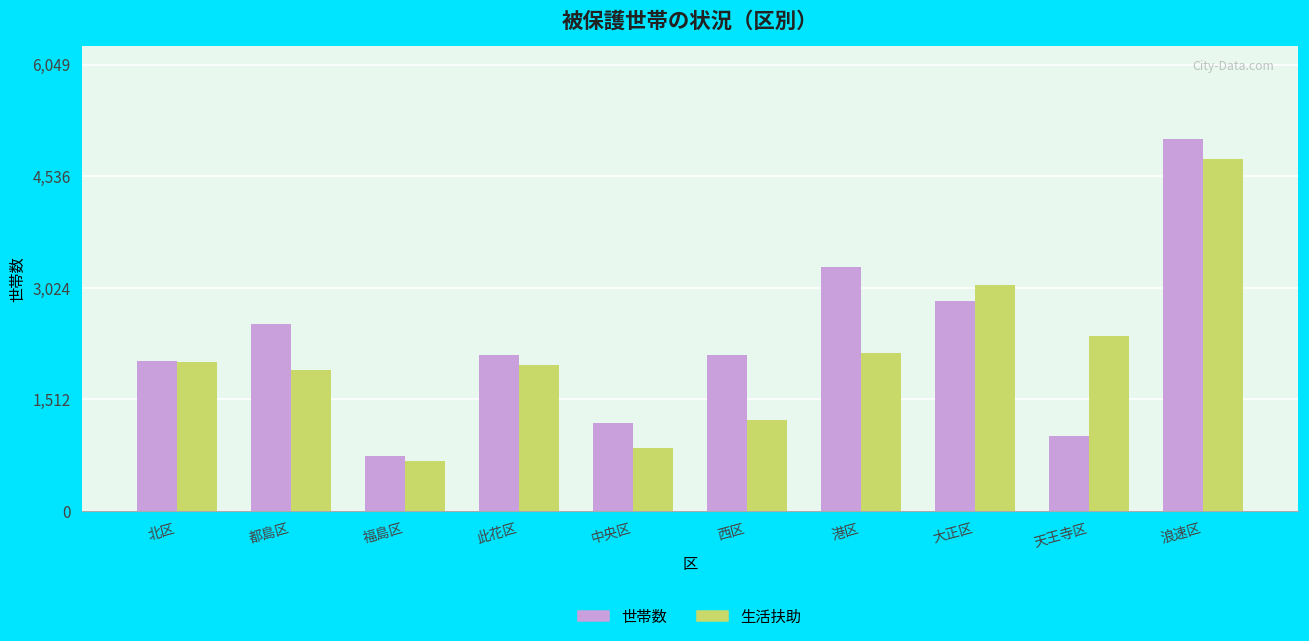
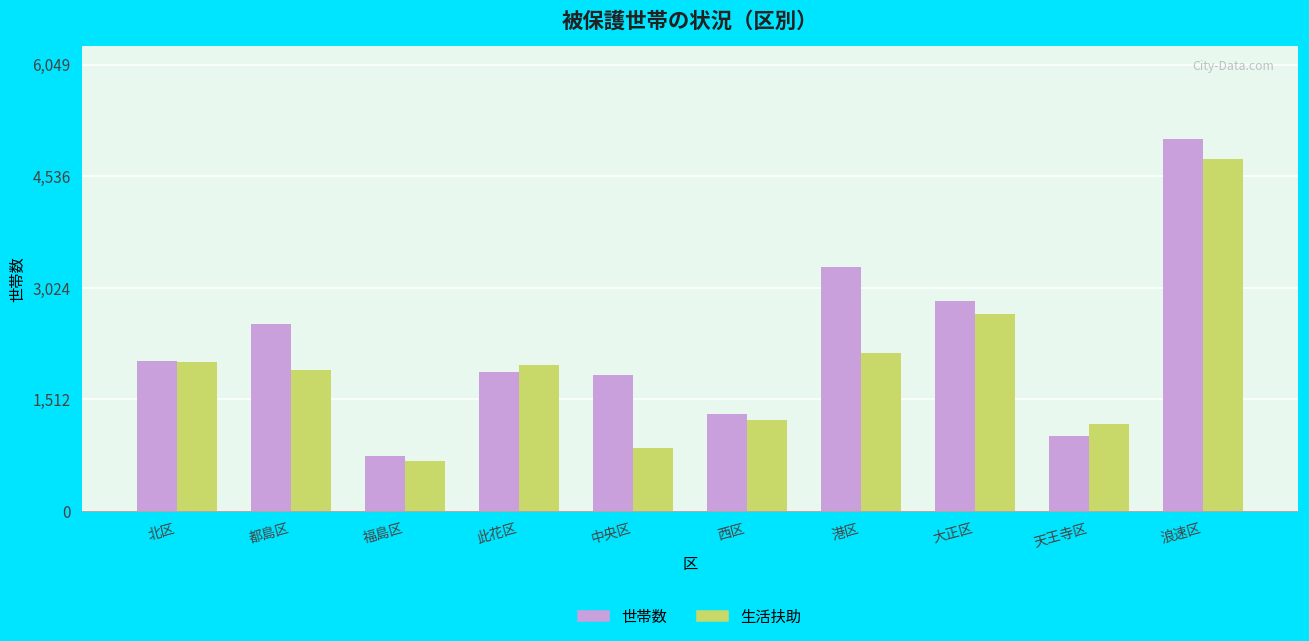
世帯数, 此花区: 2,100 -> 1,900
世帯数, 中央区: 1,200 -> 1,800
世帯数, 西区: 2,100 -> 1,300
生活扶助, 大正区: 3,100 -> 2,700
生活扶助, 天王寺区: 2,400 -> 1,200
